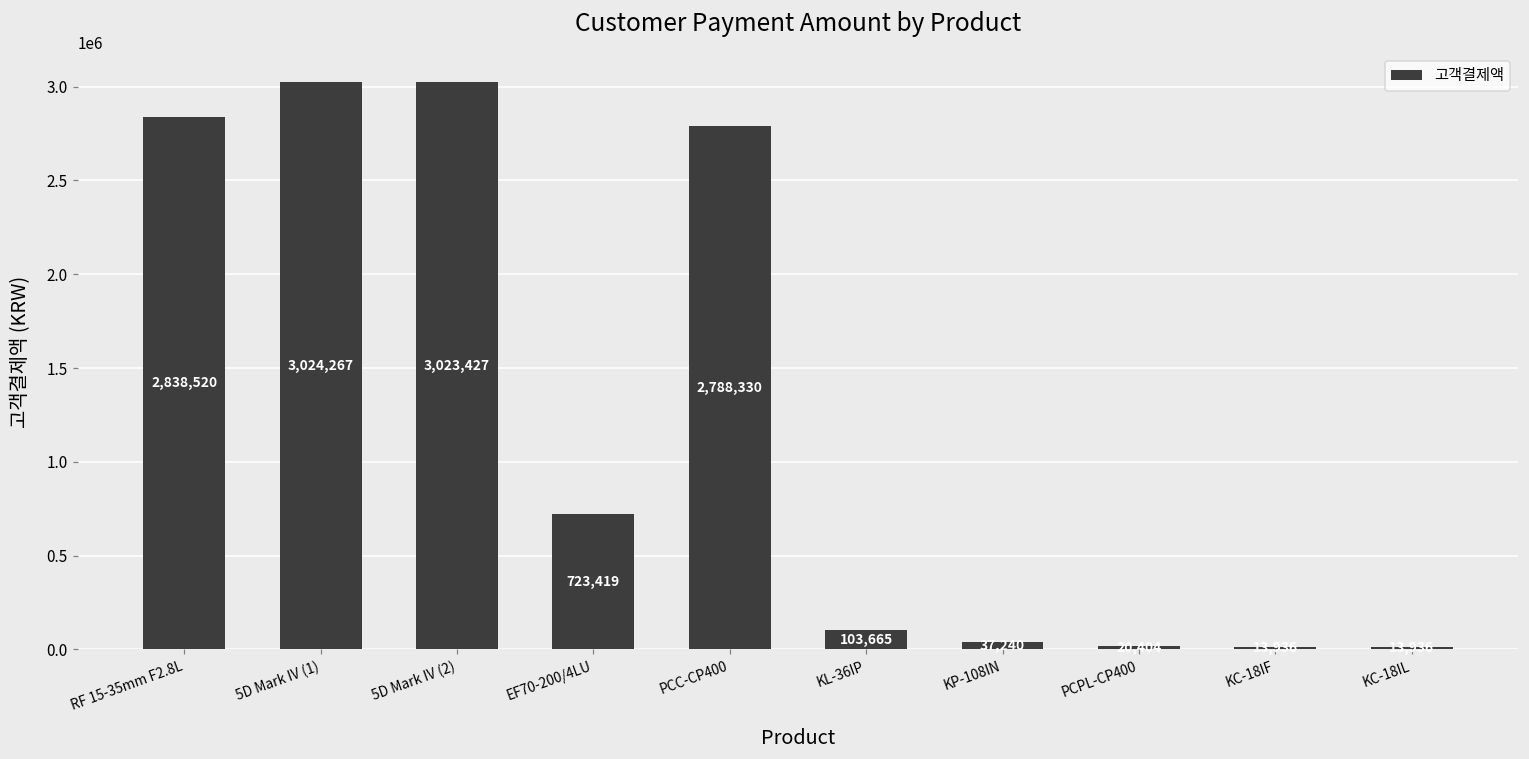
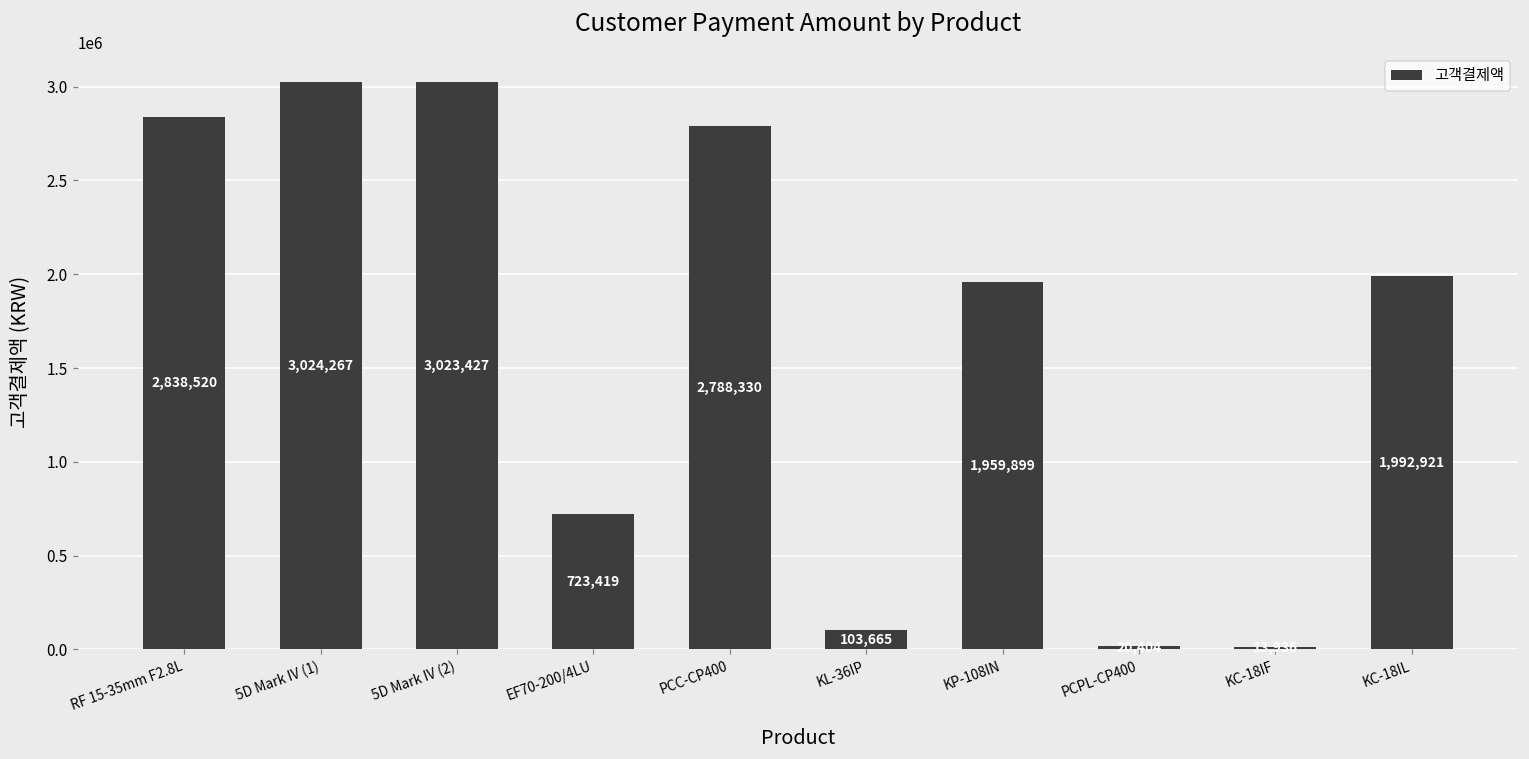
KP-108IN: 40000 -> 1960000
KC-18IL: 10000 -> 1990000
